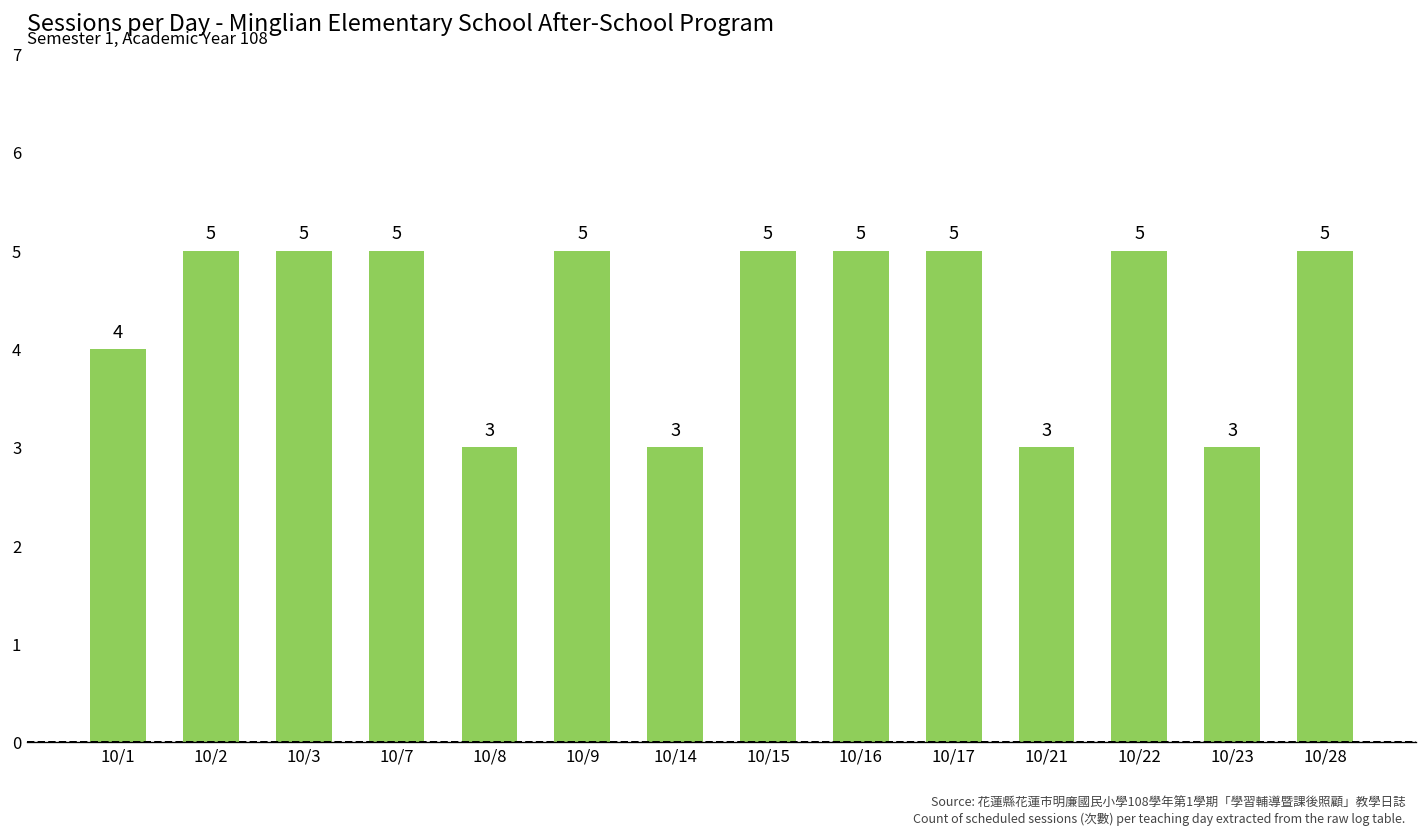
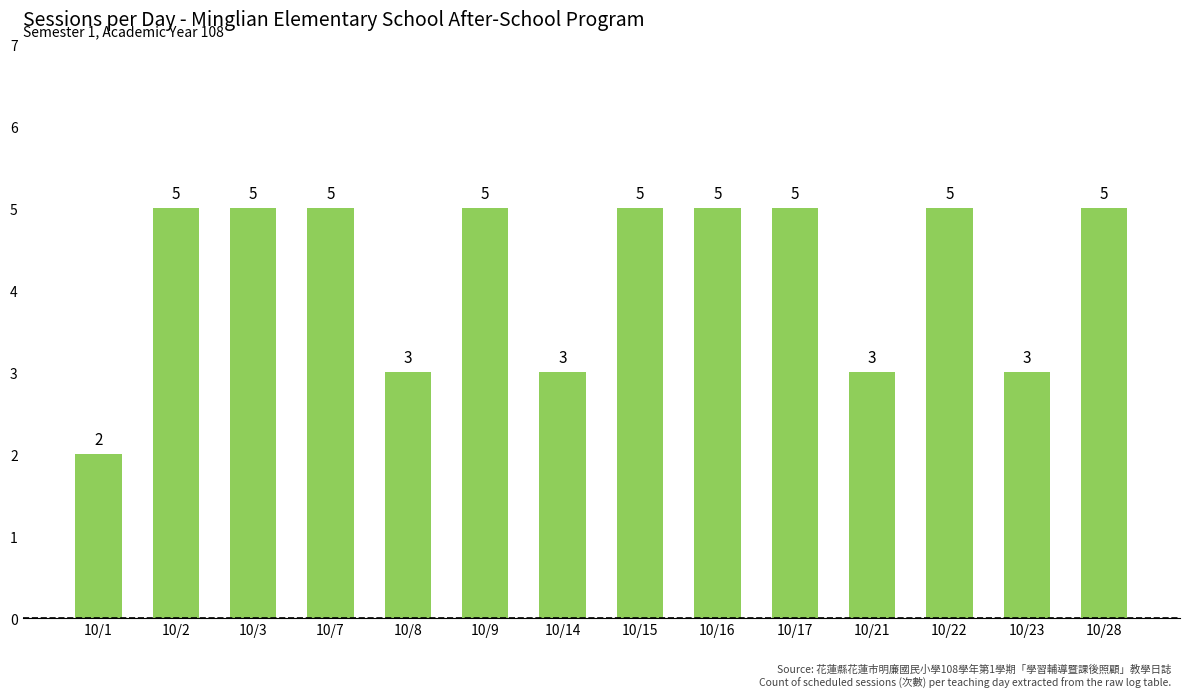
10/1: 4 -> 2
